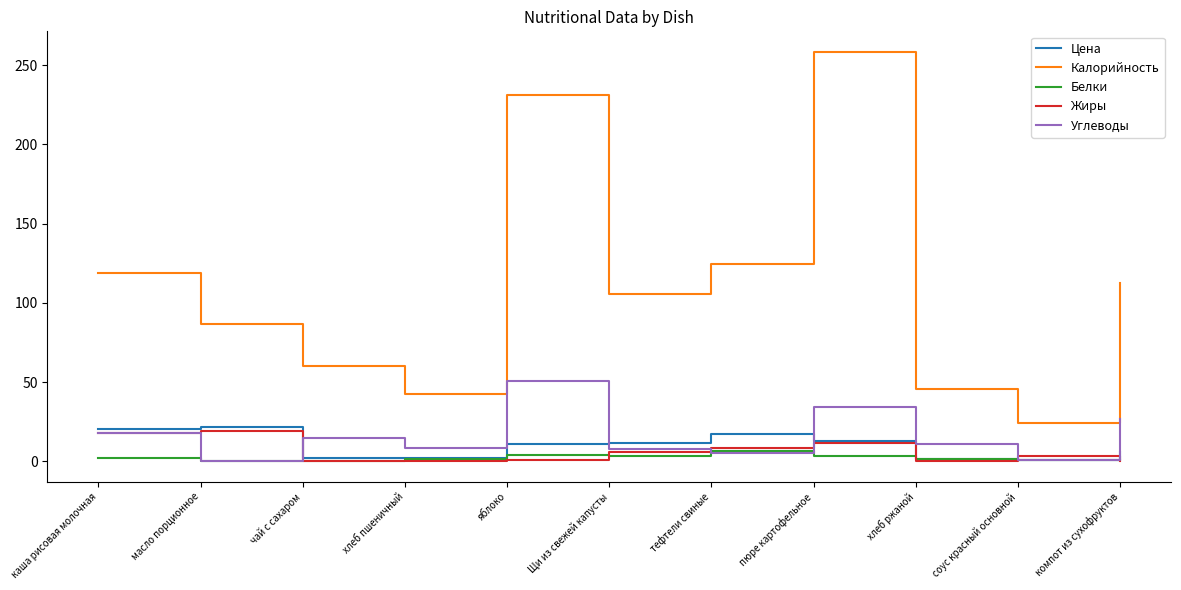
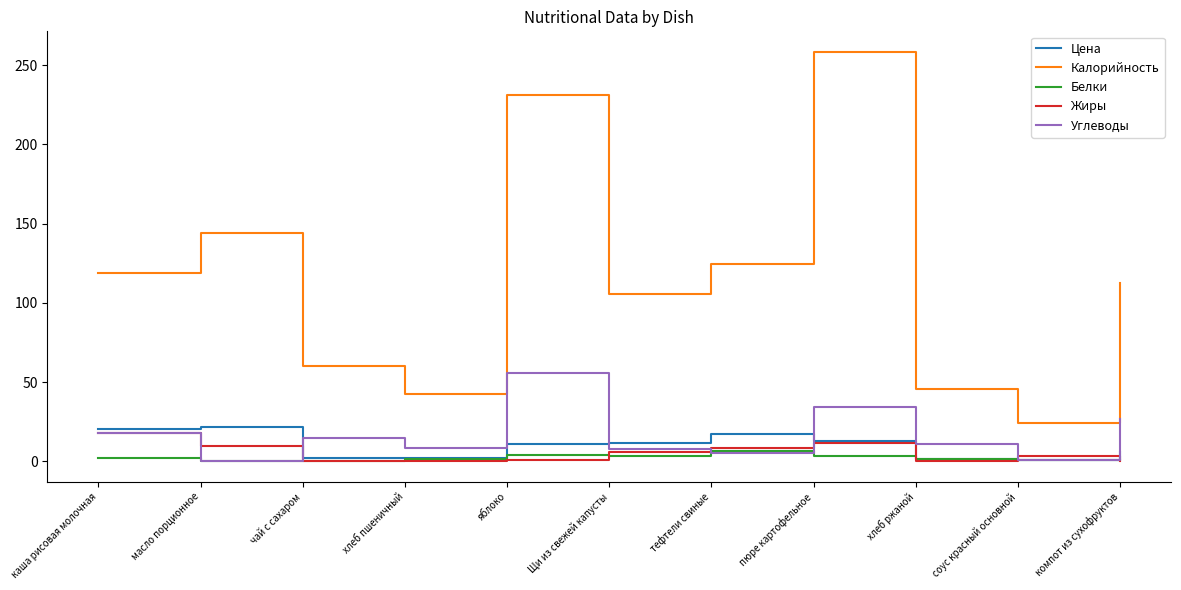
Калорийность, масло порционное: 86 -> 144
Жиры, масло порционное: 19 -> 10
Углеводы, яблоко: 50 -> 56
